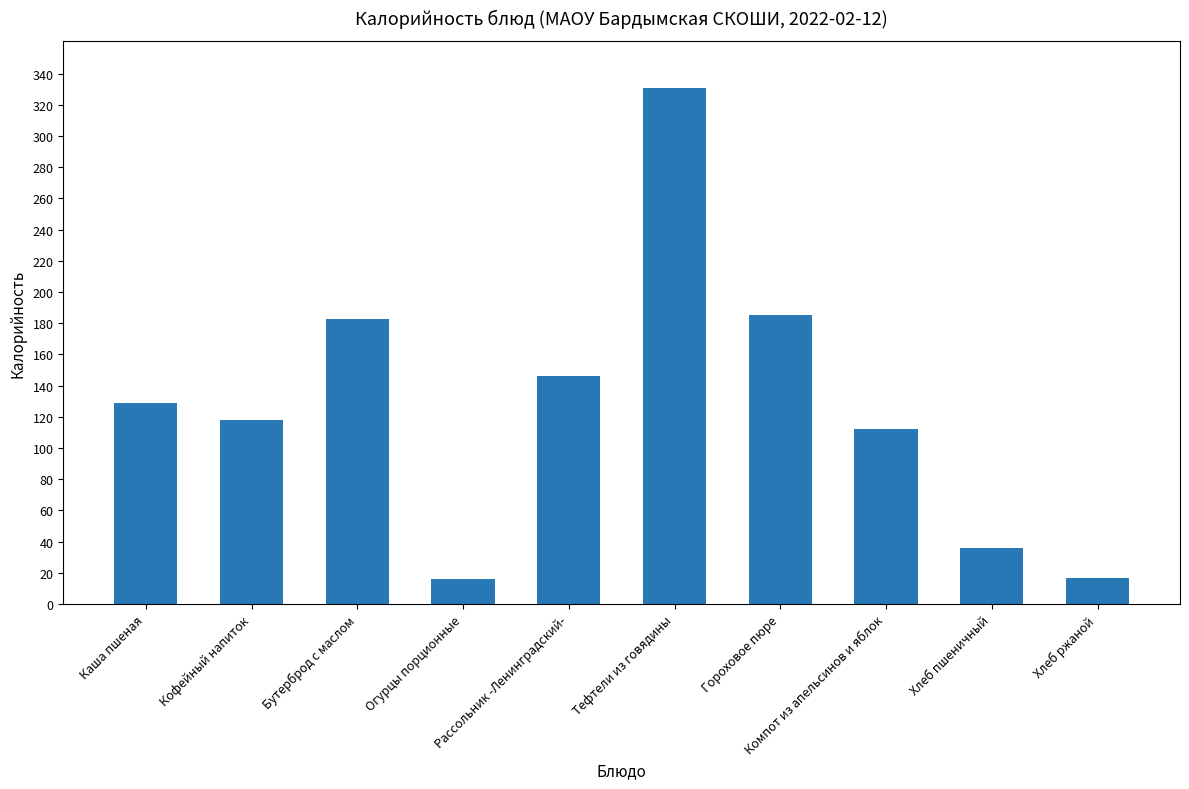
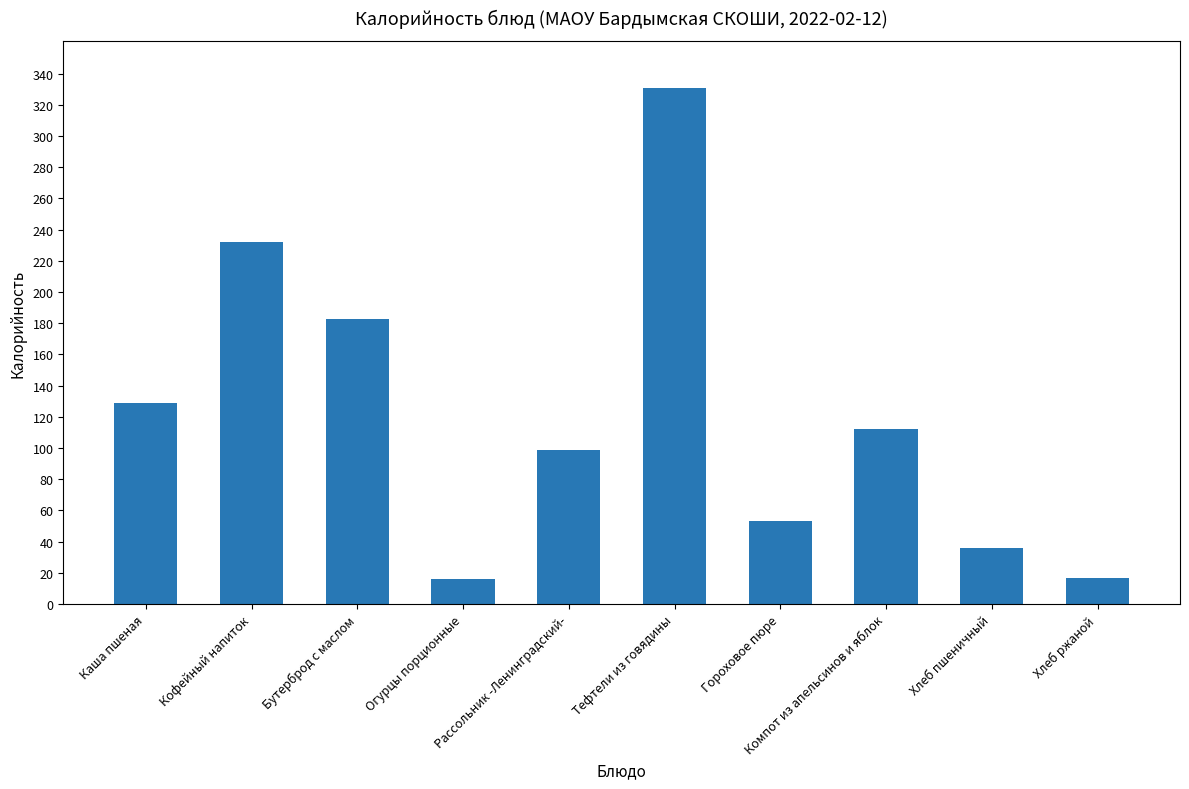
Кофейный напиток: 118 -> 232
Рассольник -Ленинградский-: 146 -> 99
Гороховое пюре: 185 -> 53
